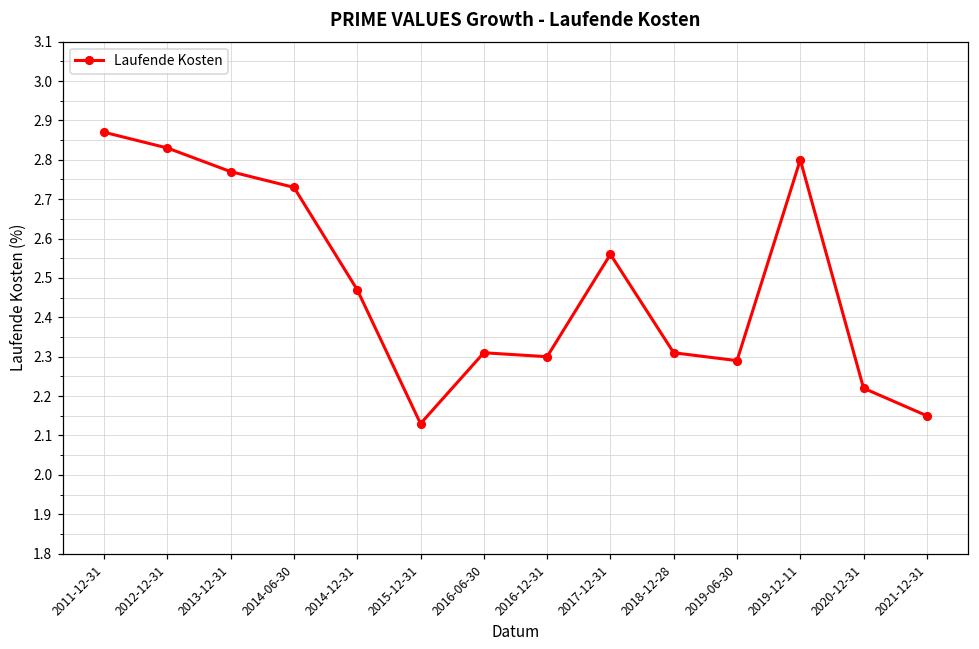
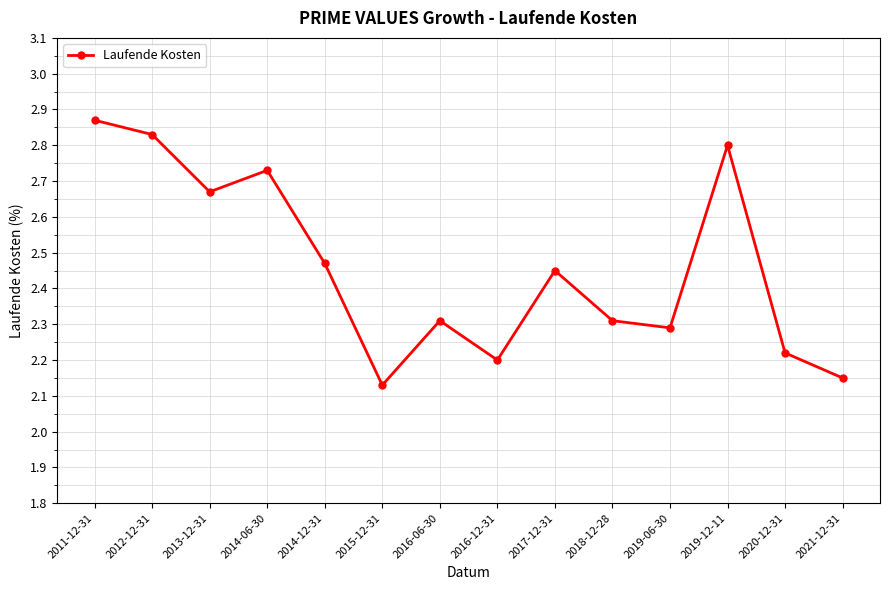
2013-12-31: 2.77 -> 2.67
2016-12-31: 2.3 -> 2.2
2017-12-31: 2.56 -> 2.45
